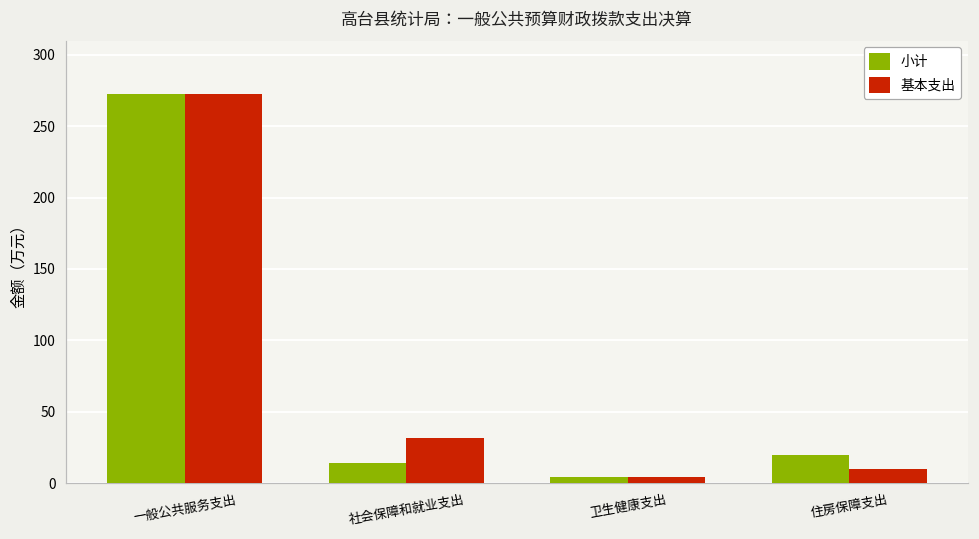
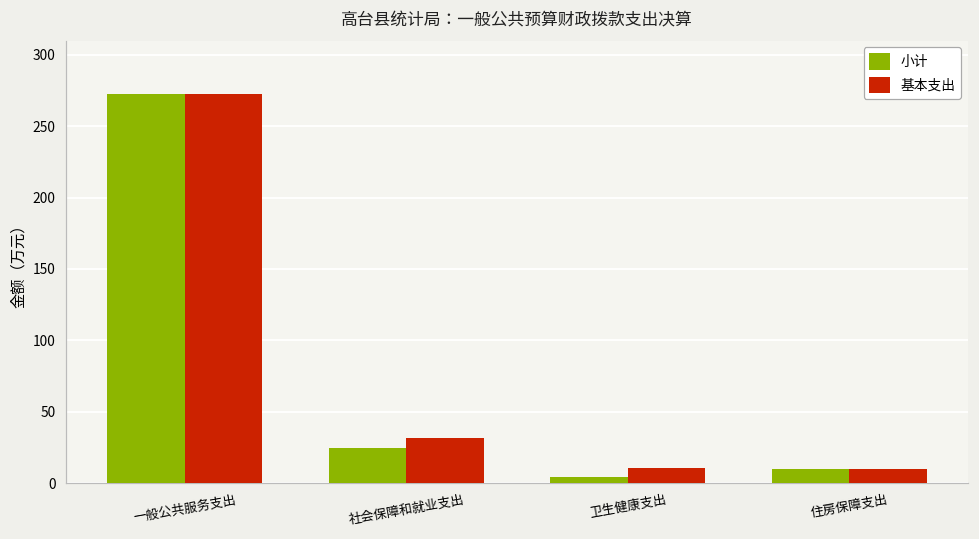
小计, 社会保障和就业支出: 14 -> 25
基本支出, 卫生健康支出: 4 -> 11
小计, 住房保障支出: 20 -> 10
